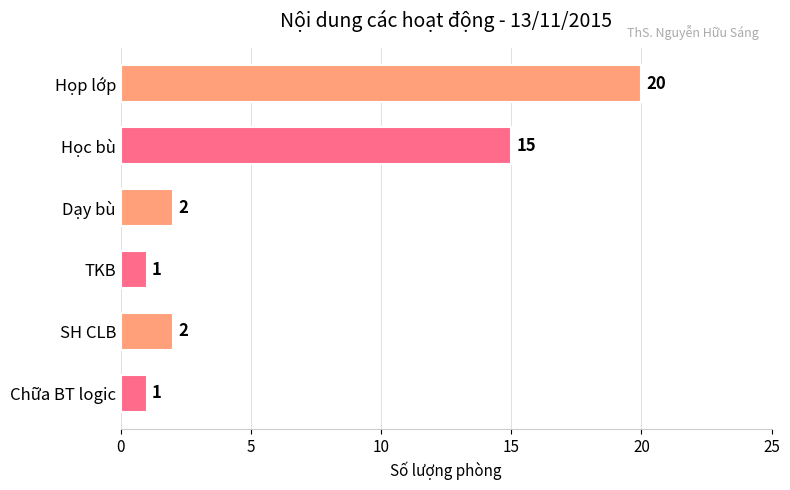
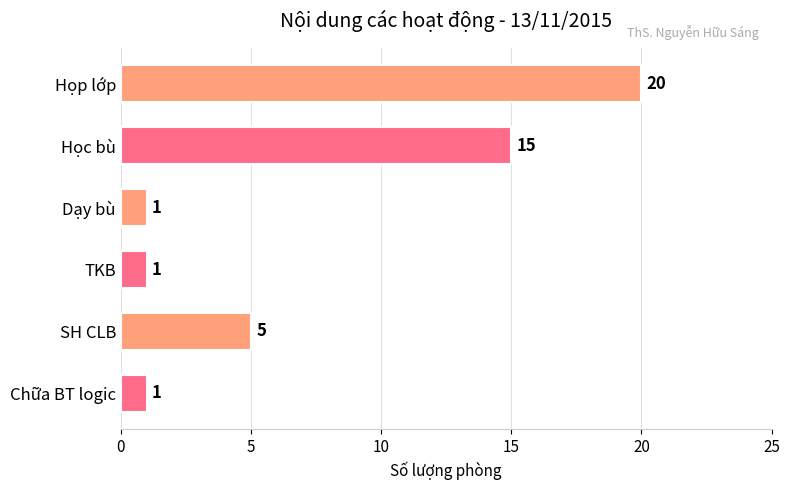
Dạy bù: 2 -> 1
SH CLB: 2 -> 5
